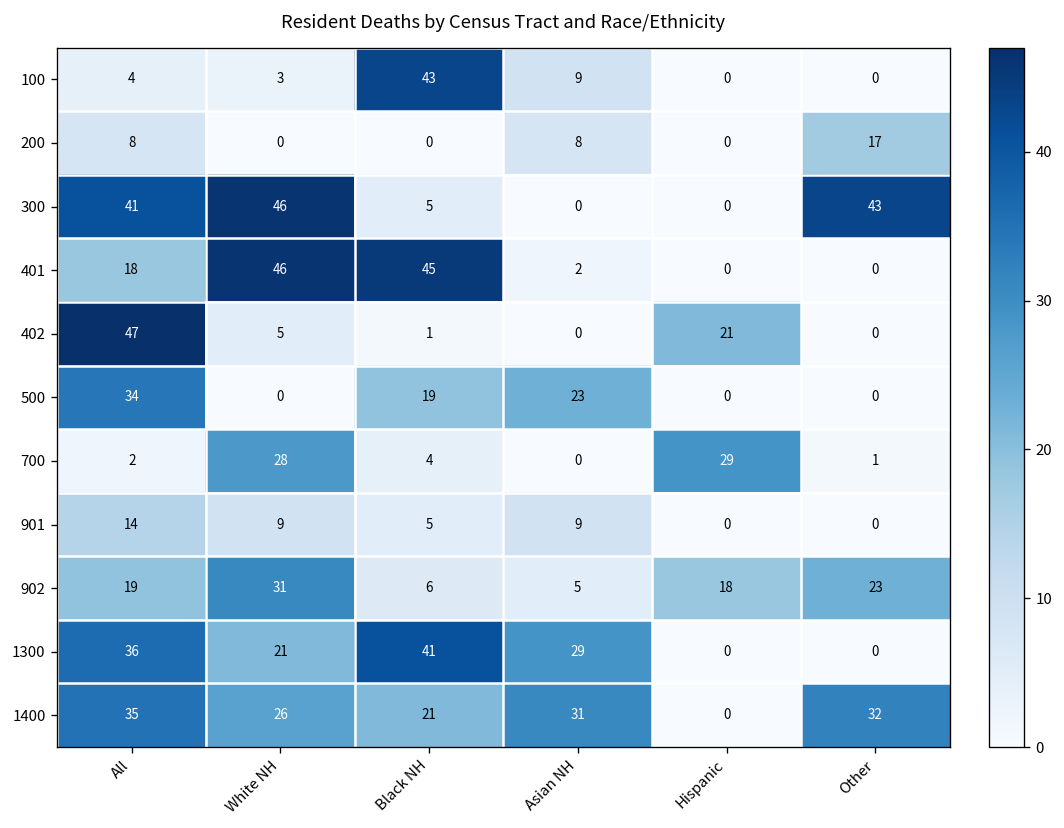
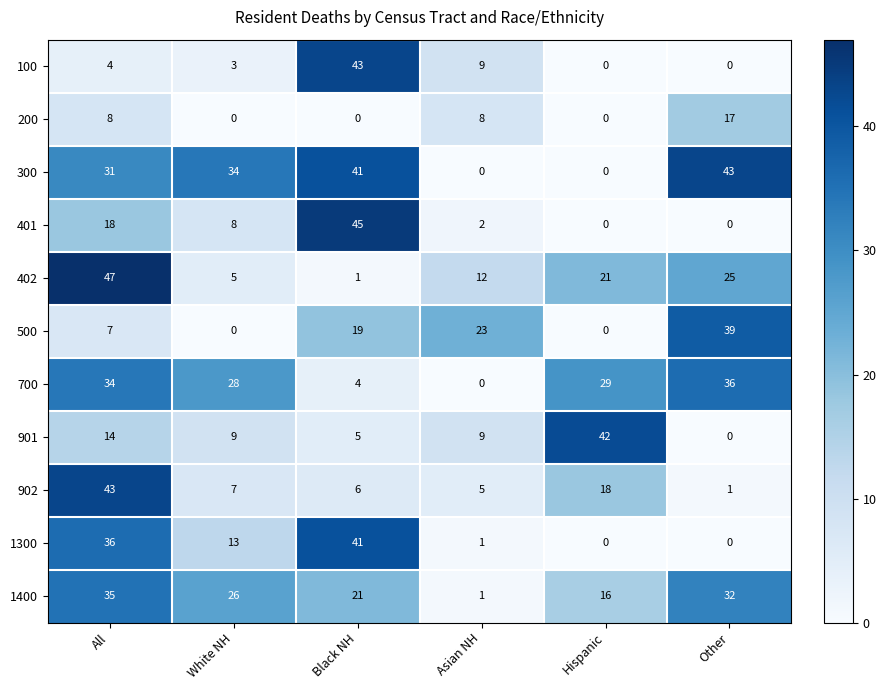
300, All: 41 -> 31
300, White NH: 46 -> 34
300, Black NH: 5 -> 41
401, White NH: 46 -> 8
402, Asian NH: 0 -> 12
402, Other: 0 -> 25
500, All: 34 -> 7
500, Other: 0 -> 39
700, All: 2 -> 34
700, Other: 1 -> 36
901, Hispanic: 0 -> 42
902, All: 19 -> 43
902, White NH: 31 -> 7
902, Other: 23 -> 1
1300, White NH: 21 -> 13
1300, Asian NH: 29 -> 1
1400, Asian NH: 31 -> 1
1400, Hispanic: 0 -> 16
